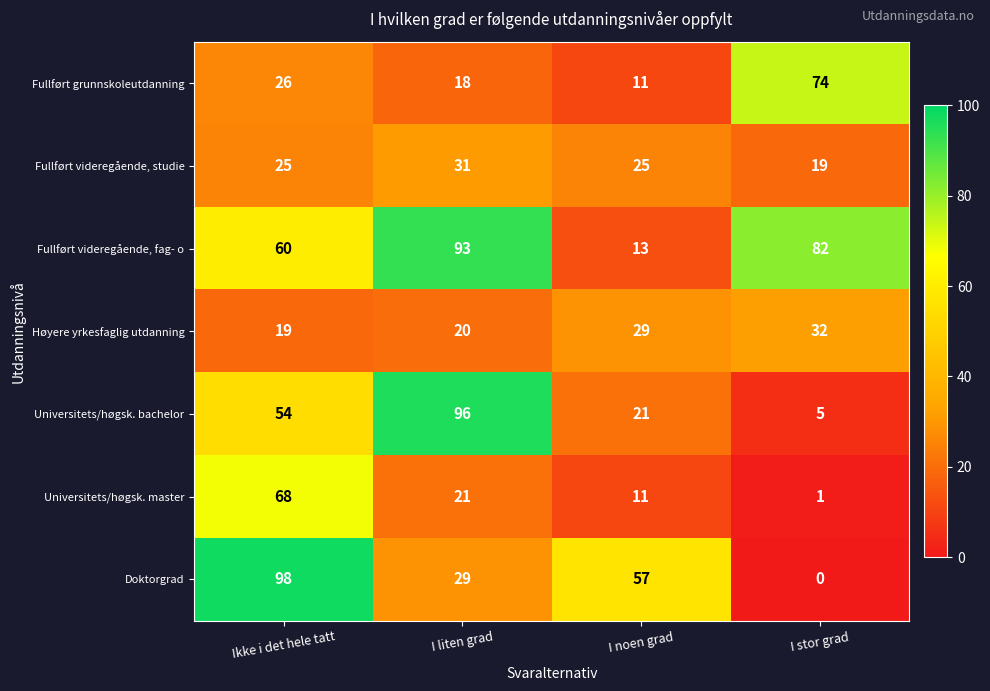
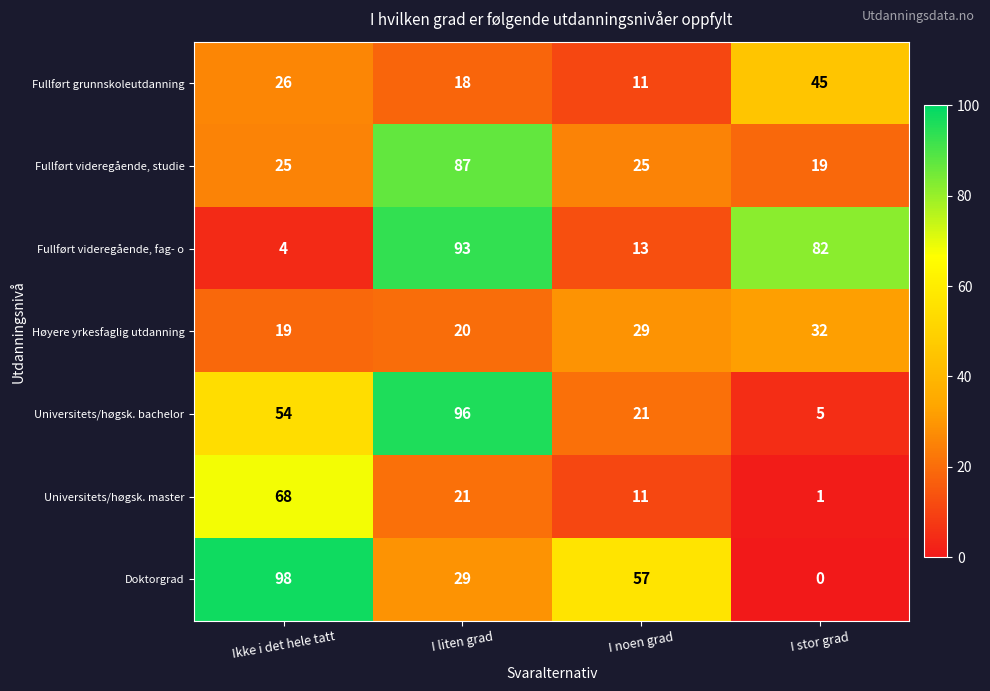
Fullført grunnskoleutdanning, I stor grad: 74 -> 45
Fullført videregående, studie, I liten grad: 31 -> 87
Fullført videregående, fag- o, Ikke i det hele tatt: 60 -> 4
